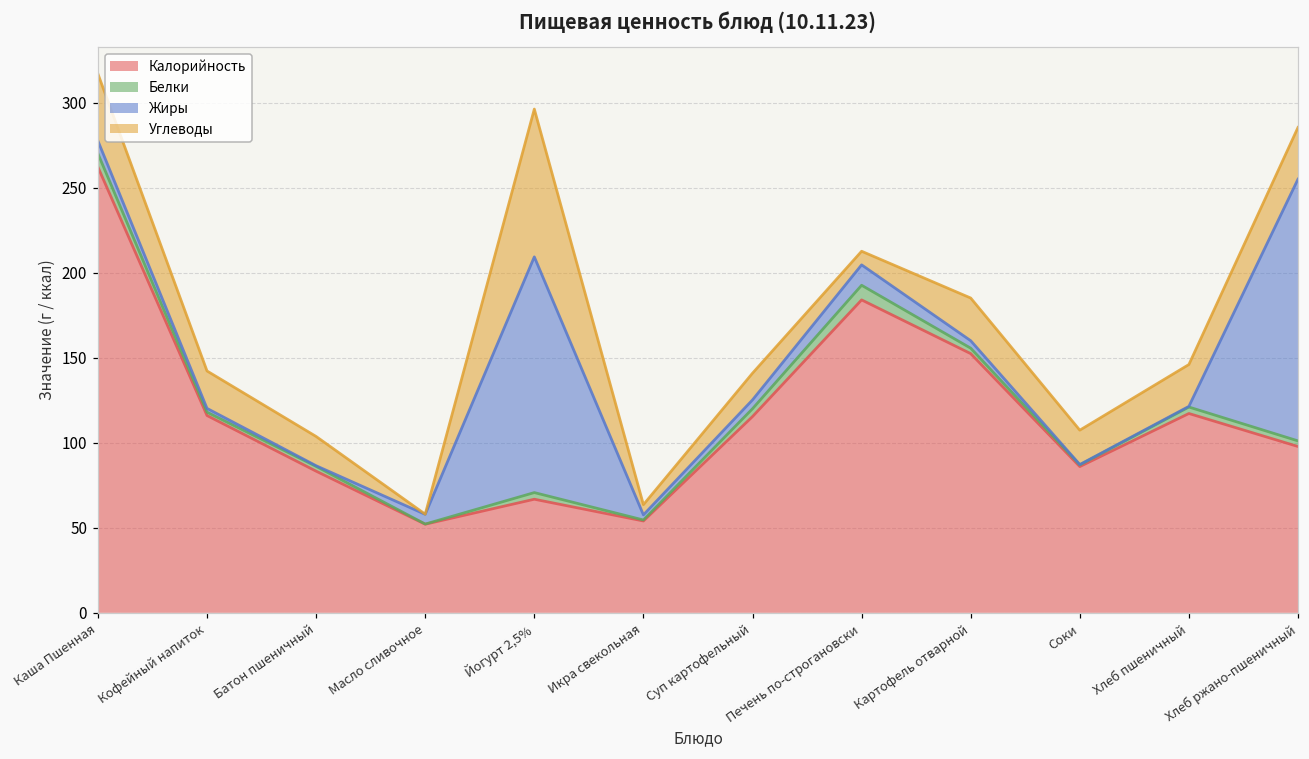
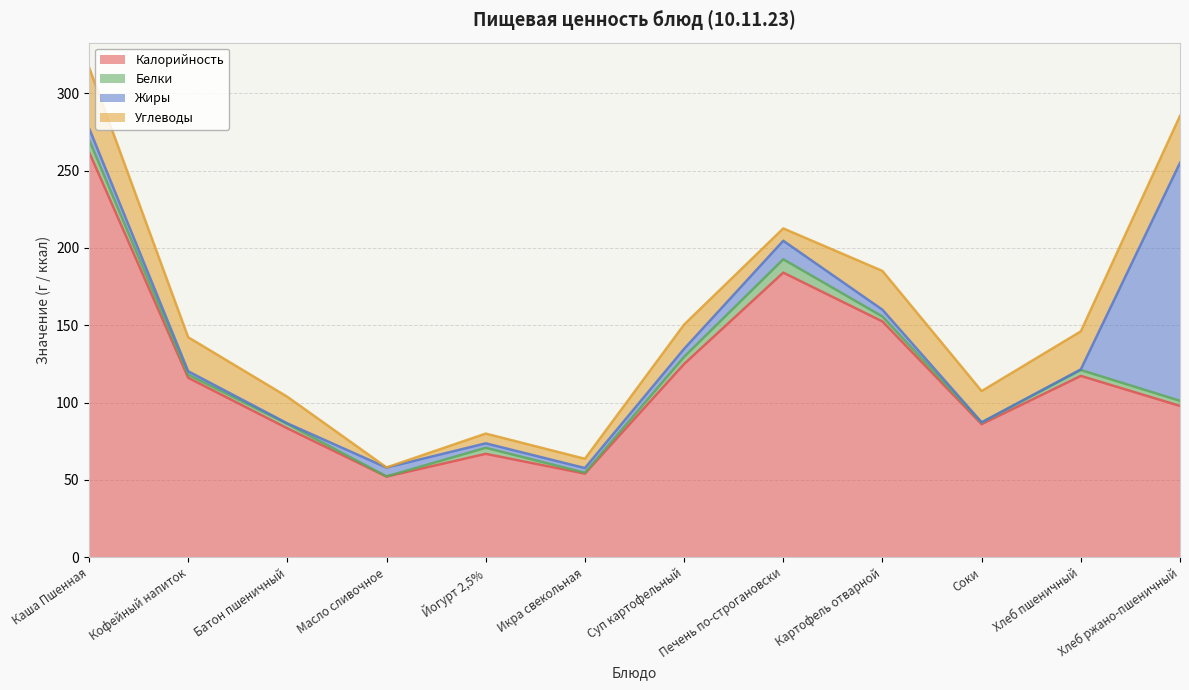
Жиры, Йогурт 2,5%: 139 -> 3
Углеводы, Йогурт 2,5%: 87 -> 6
Калорийность, Суп картофельный: 115 -> 125
